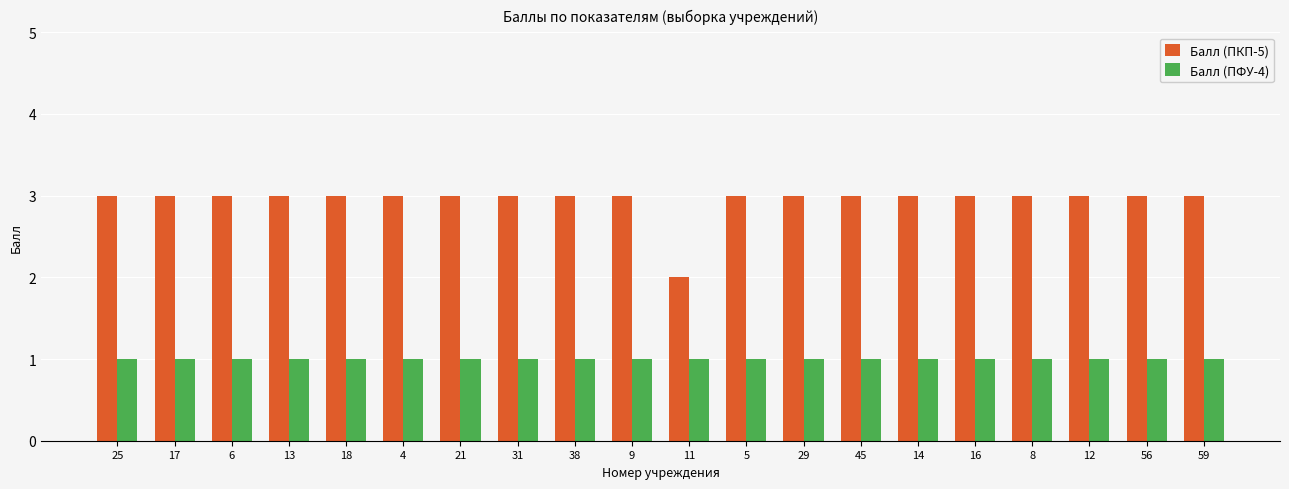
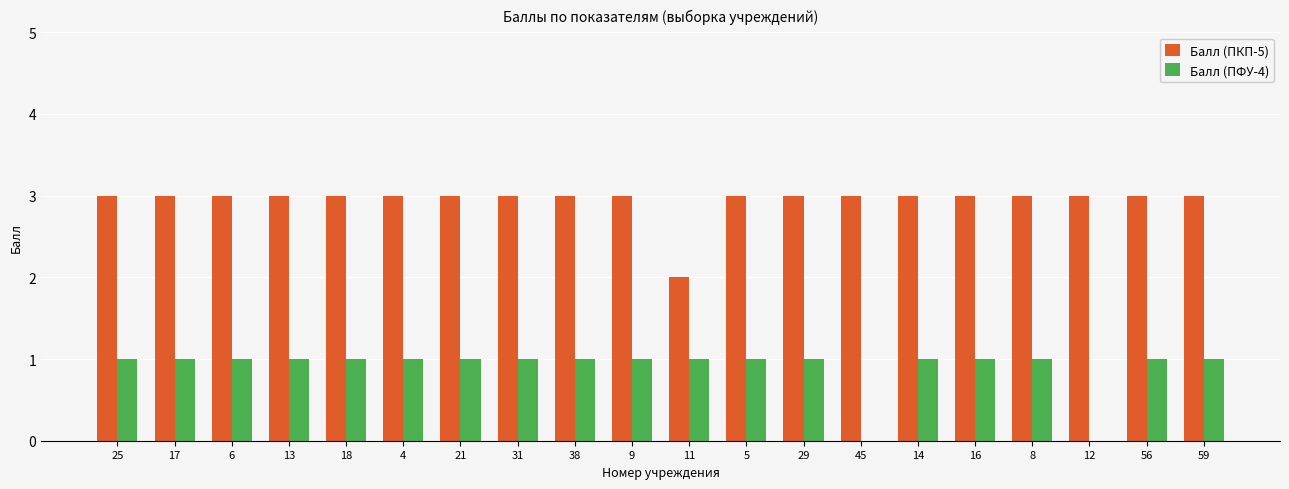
Балл (ПФУ-4), 45: 1 -> 0
Балл (ПФУ-4), 12: 1 -> 0
